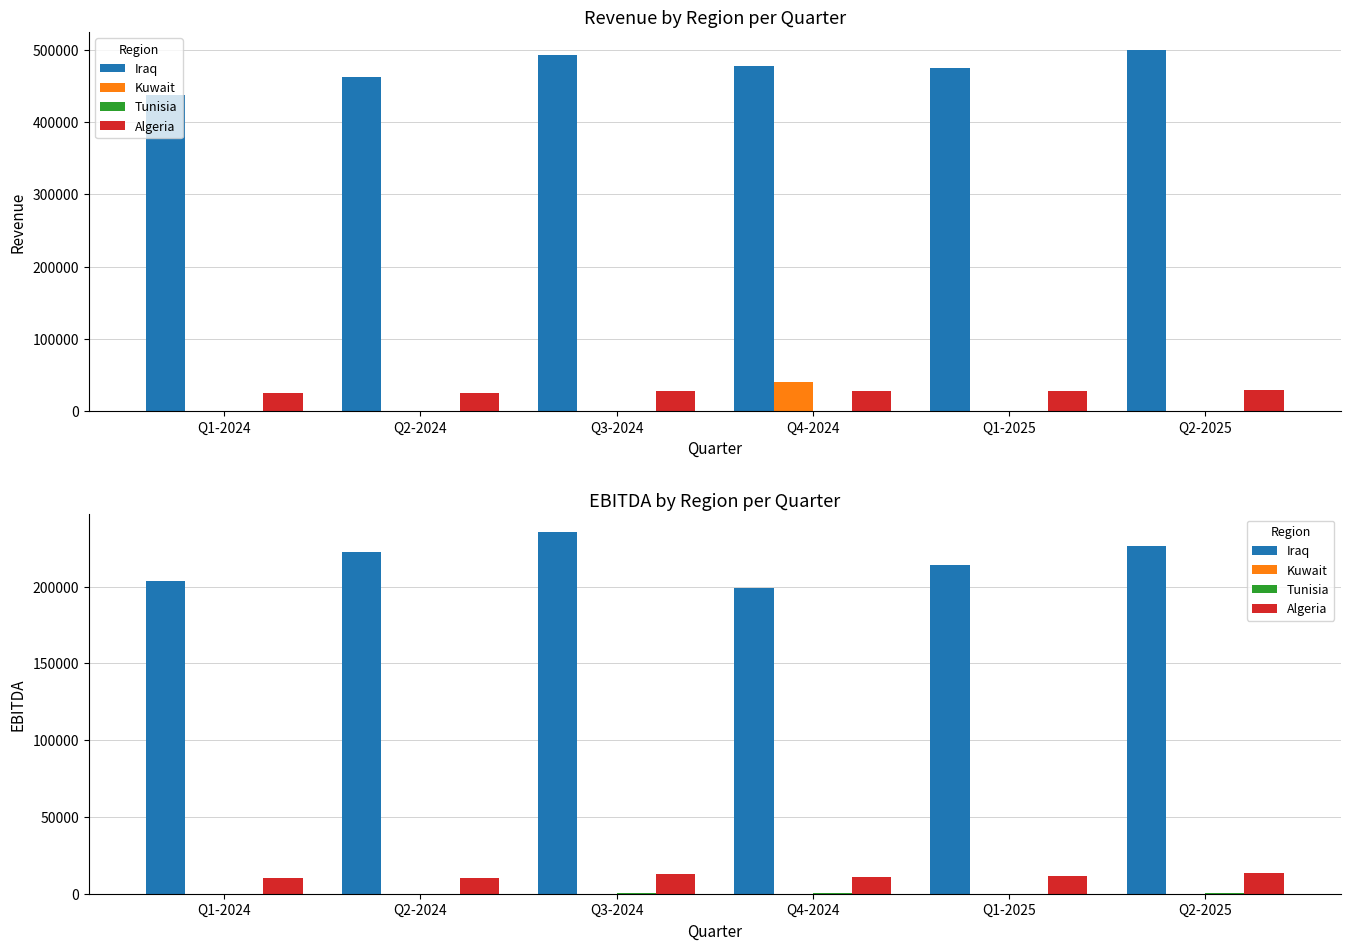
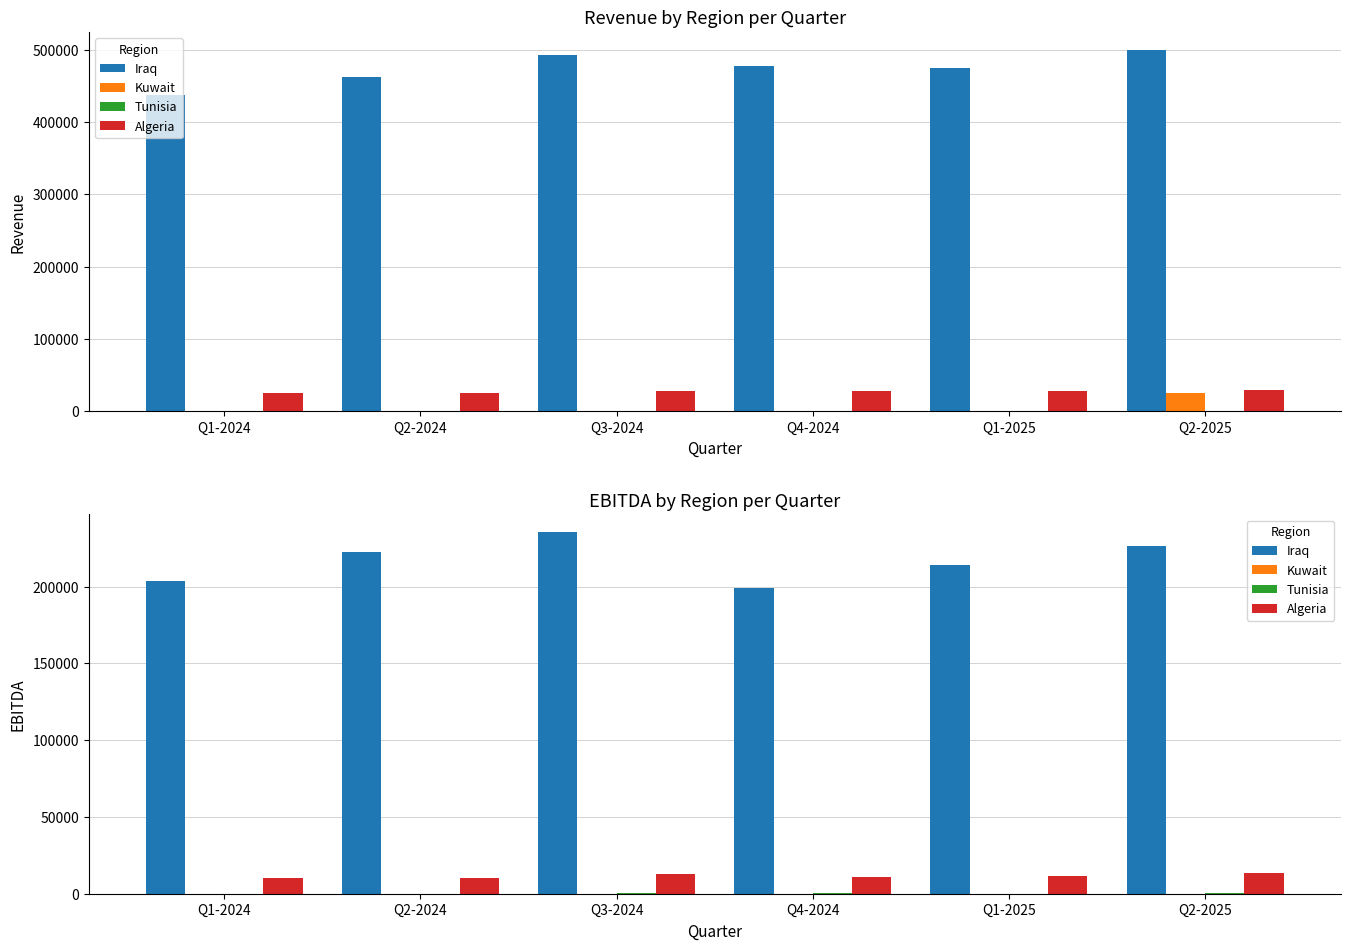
Revenue by Region per Quarter, Kuwait, Q4-2024: 40000 -> 0
Revenue by Region per Quarter, Kuwait, Q2-2025: 0 -> 30000
